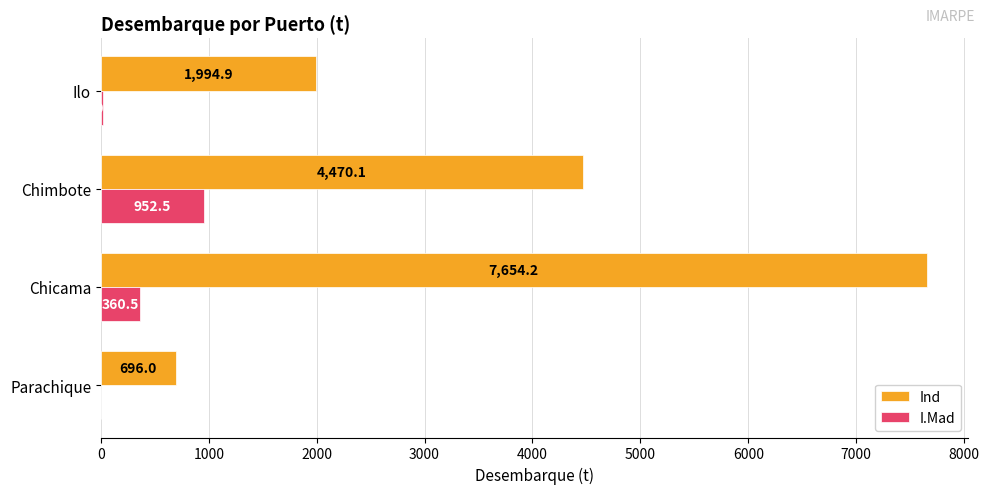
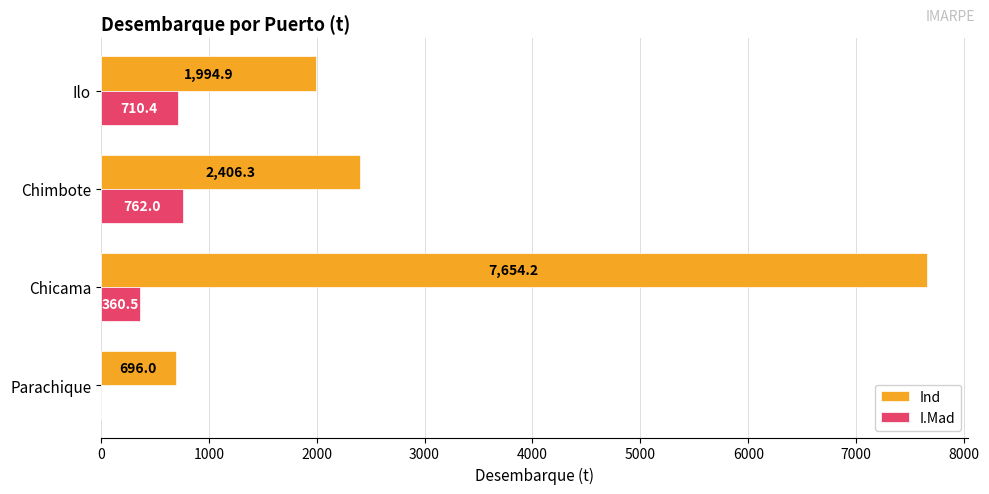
I.Mad, Ilo: 20 -> 710
Ind, Chimbote: 4,470.1 -> 2,406.3
I.Mad, Chimbote: 952.5 -> 762.0
